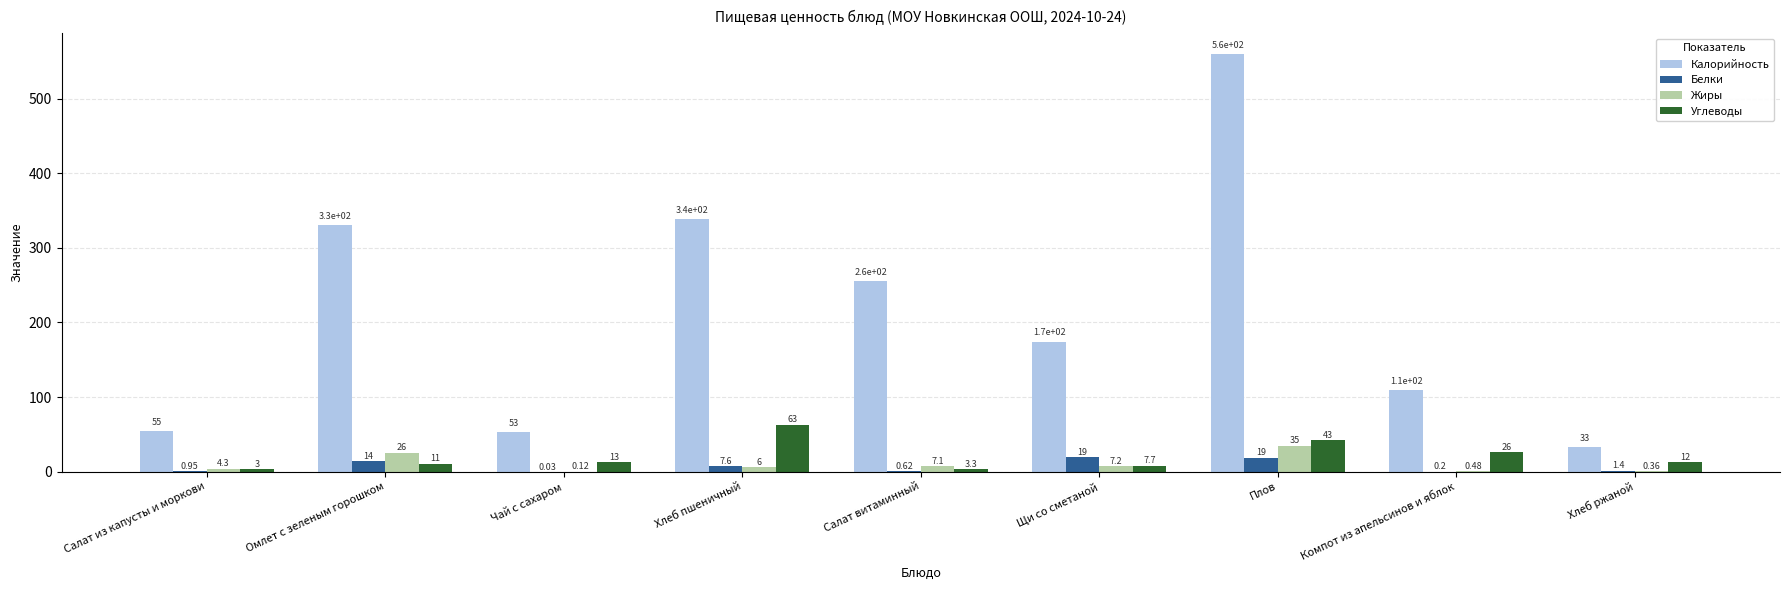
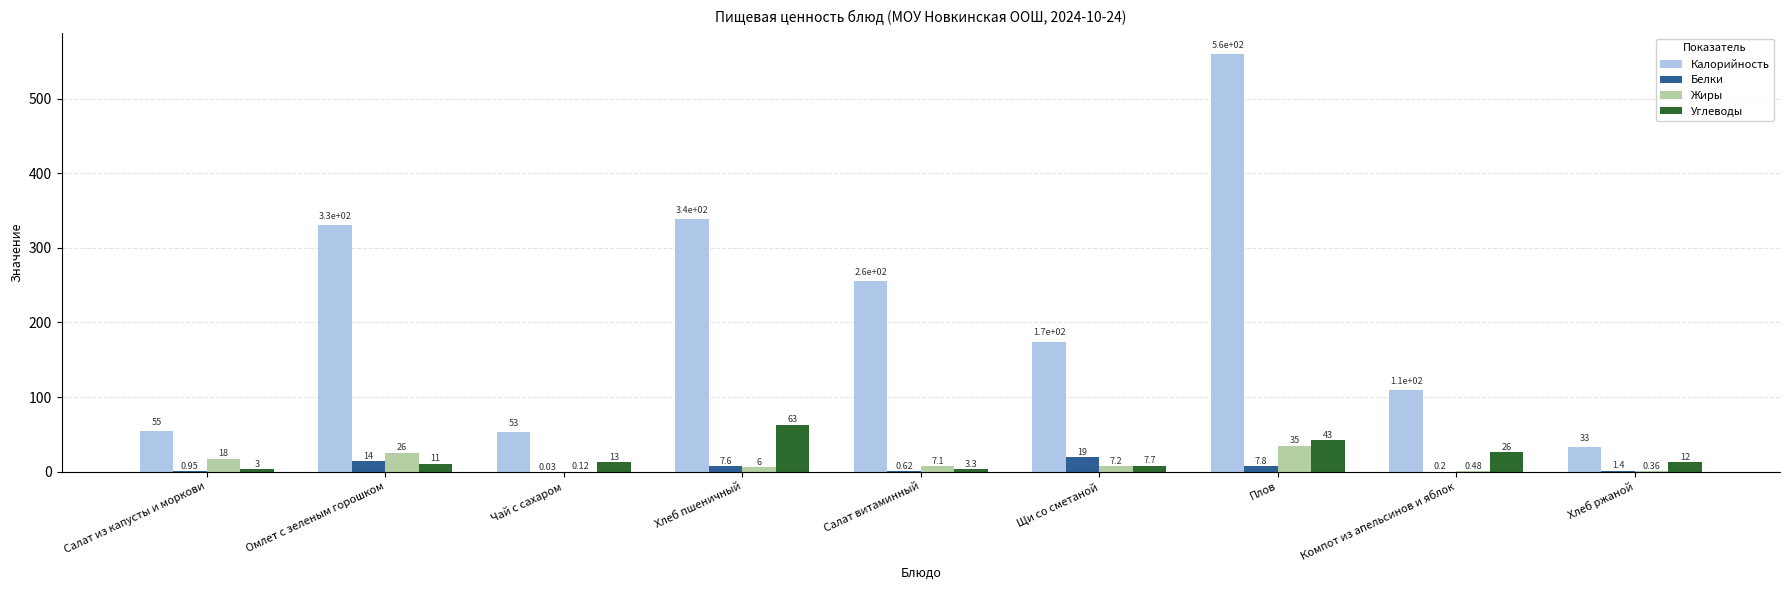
Жиры, Салат из капусты и моркови: 4.3 -> 18
Белки, Плов: 19 -> 7.8
